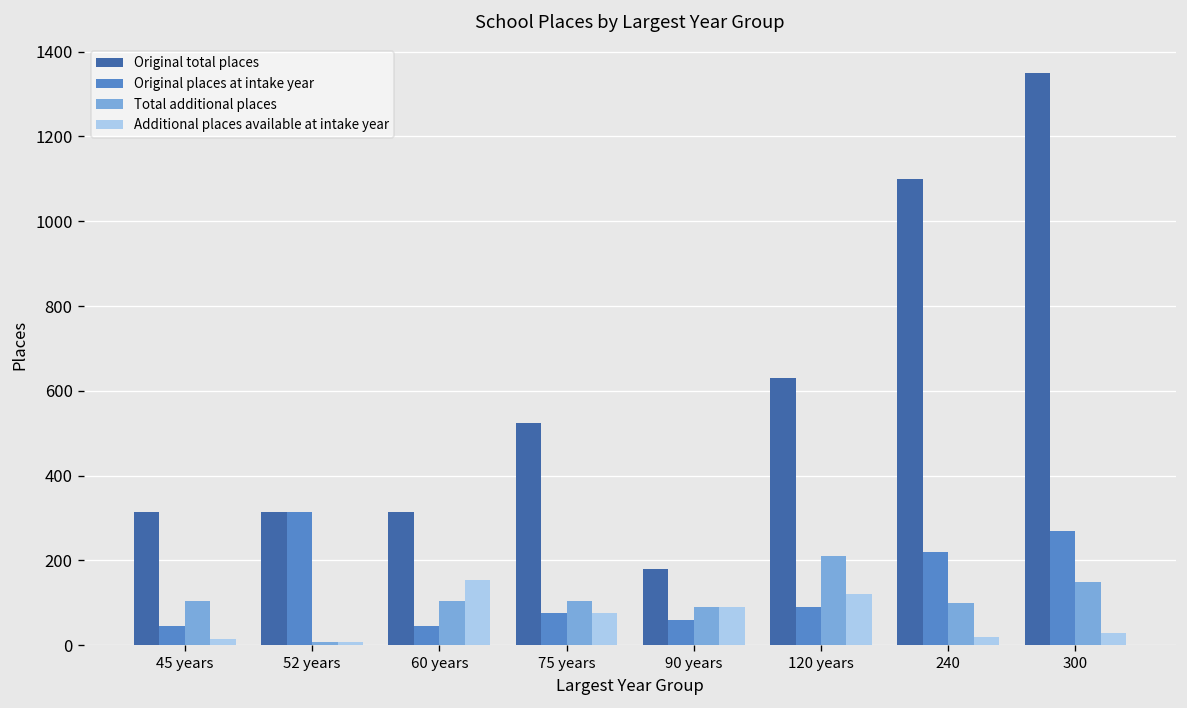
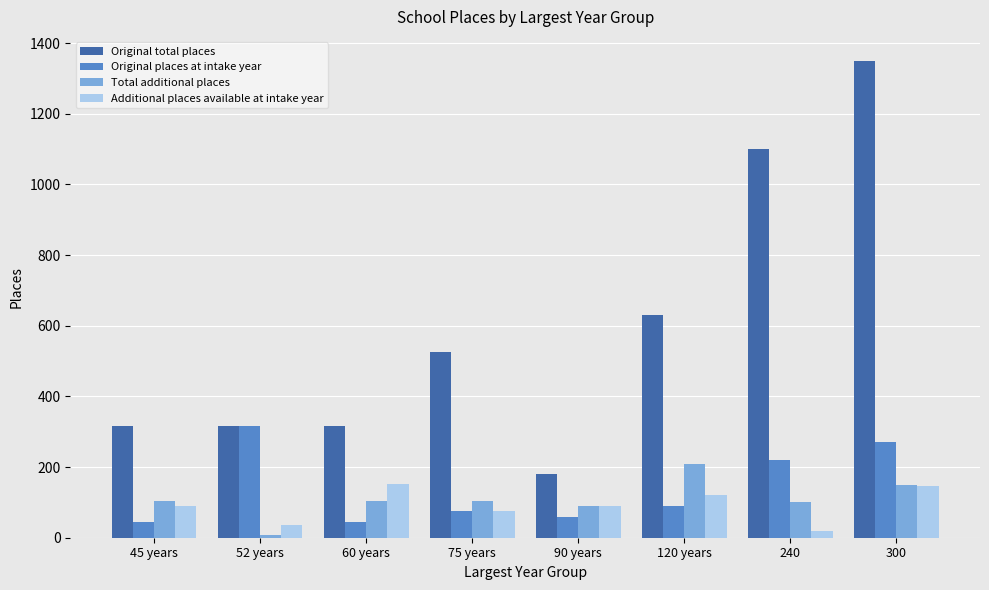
Additional places available at intake year, 45 years: 20 -> 90
Additional places available at intake year, 52 years: 10 -> 40
Additional places available at intake year, 300: 30 -> 150
